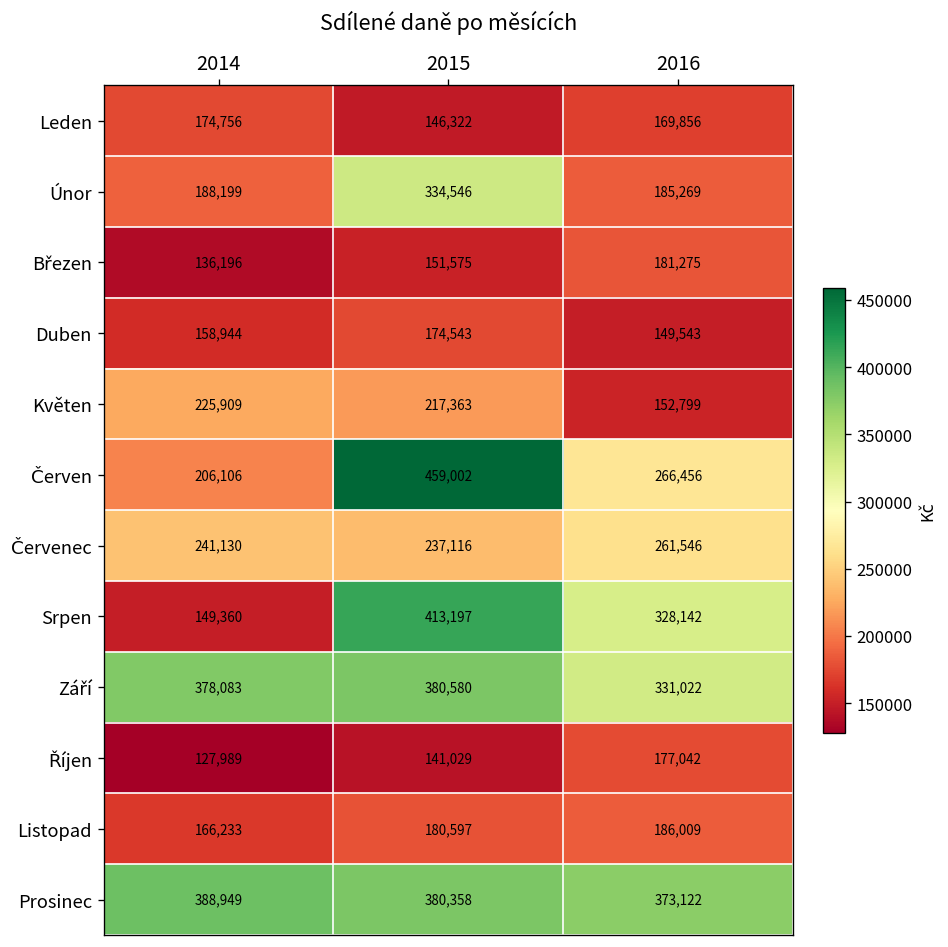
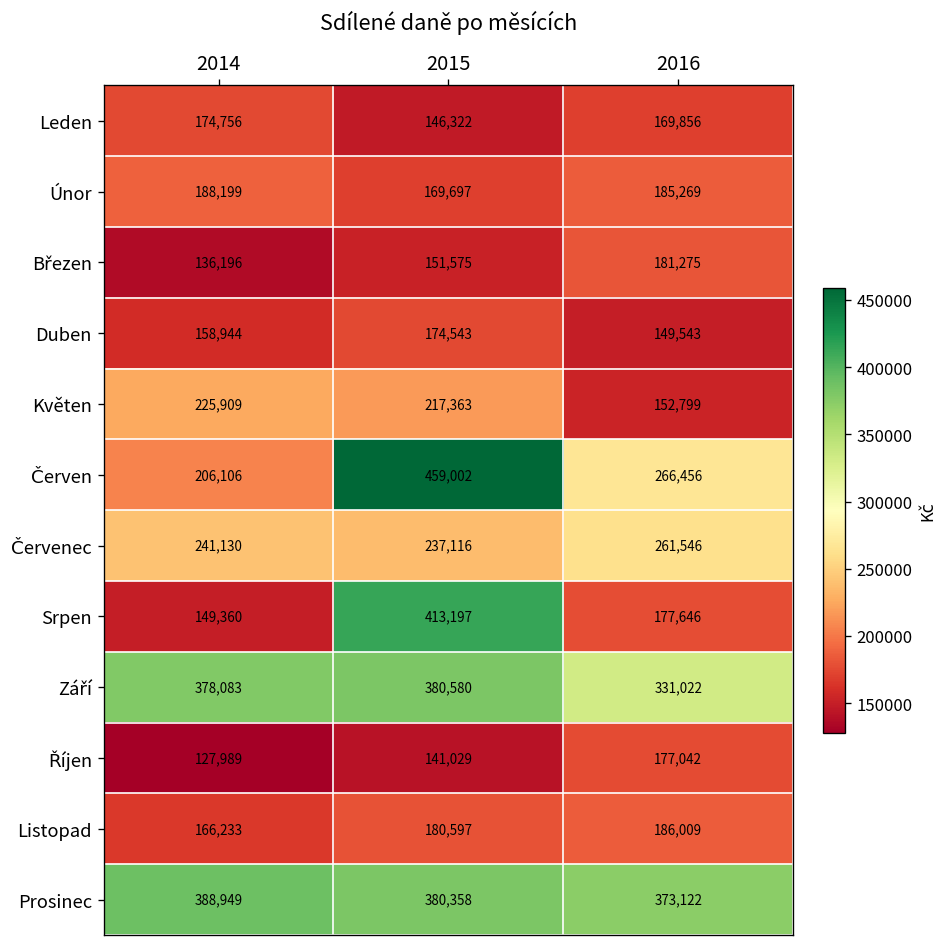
Únor, 2015: 334,546 -> 169,697
Srpen, 2016: 328,142 -> 177,646
